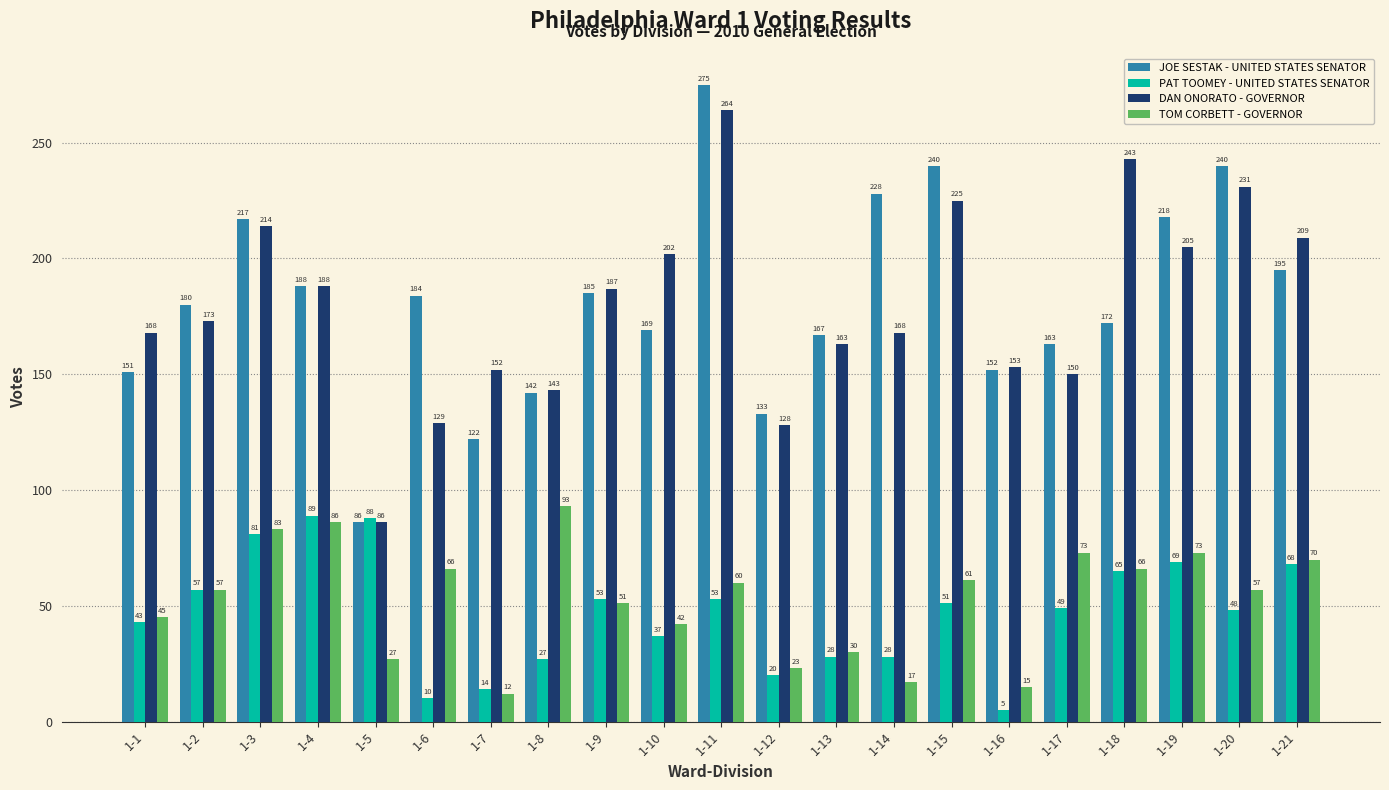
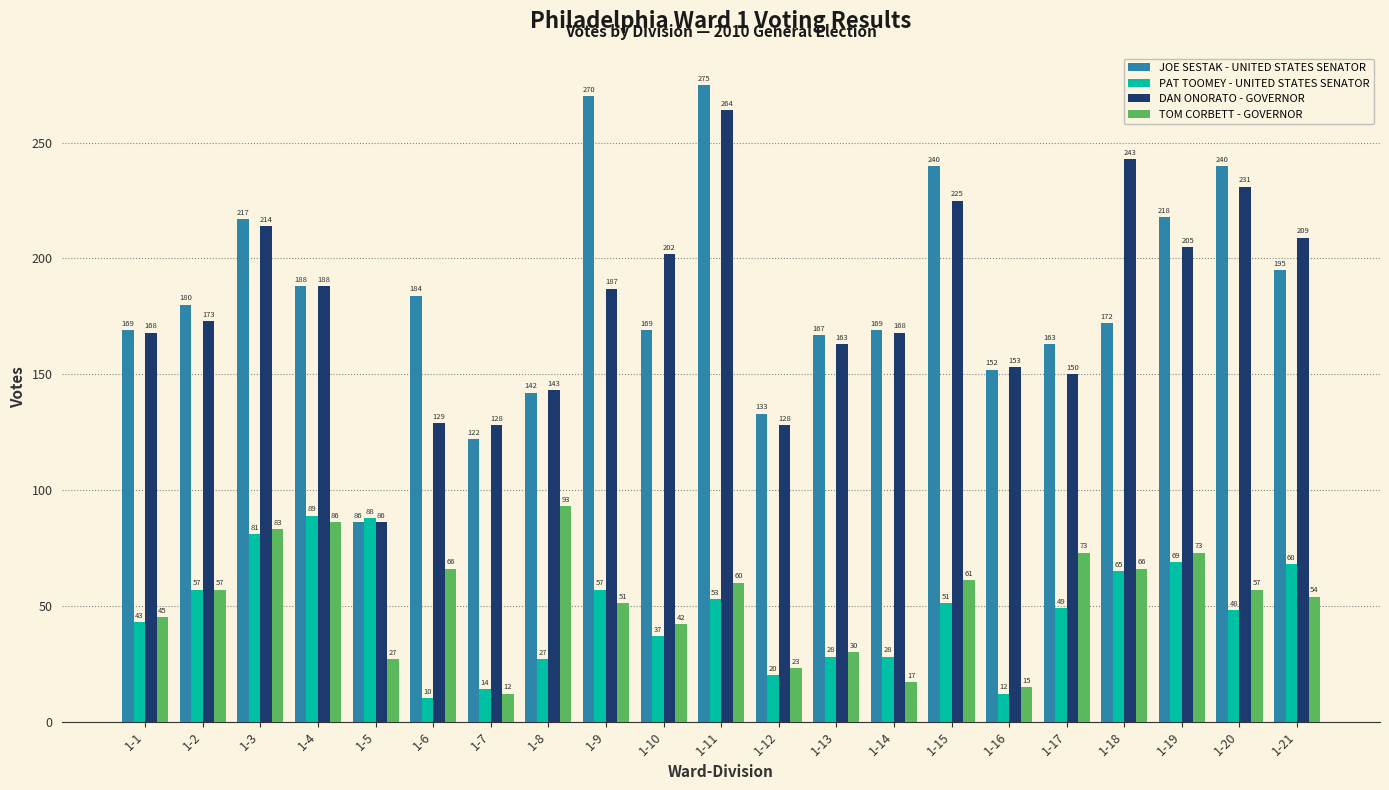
JOE SESTAK - UNITED STATES SENATOR, 1-1: 151 -> 169
DAN ONORATO - GOVERNOR, 1-7: 152 -> 128
JOE SESTAK - UNITED STATES SENATOR, 1-9: 185 -> 270
PAT TOOMEY - UNITED STATES SENATOR, 1-9: 53 -> 57
JOE SESTAK - UNITED STATES SENATOR, 1-14: 228 -> 169
PAT TOOMEY - UNITED STATES SENATOR, 1-16: 5 -> 12
TOM CORBETT - GOVERNOR, 1-21: 70 -> 54
